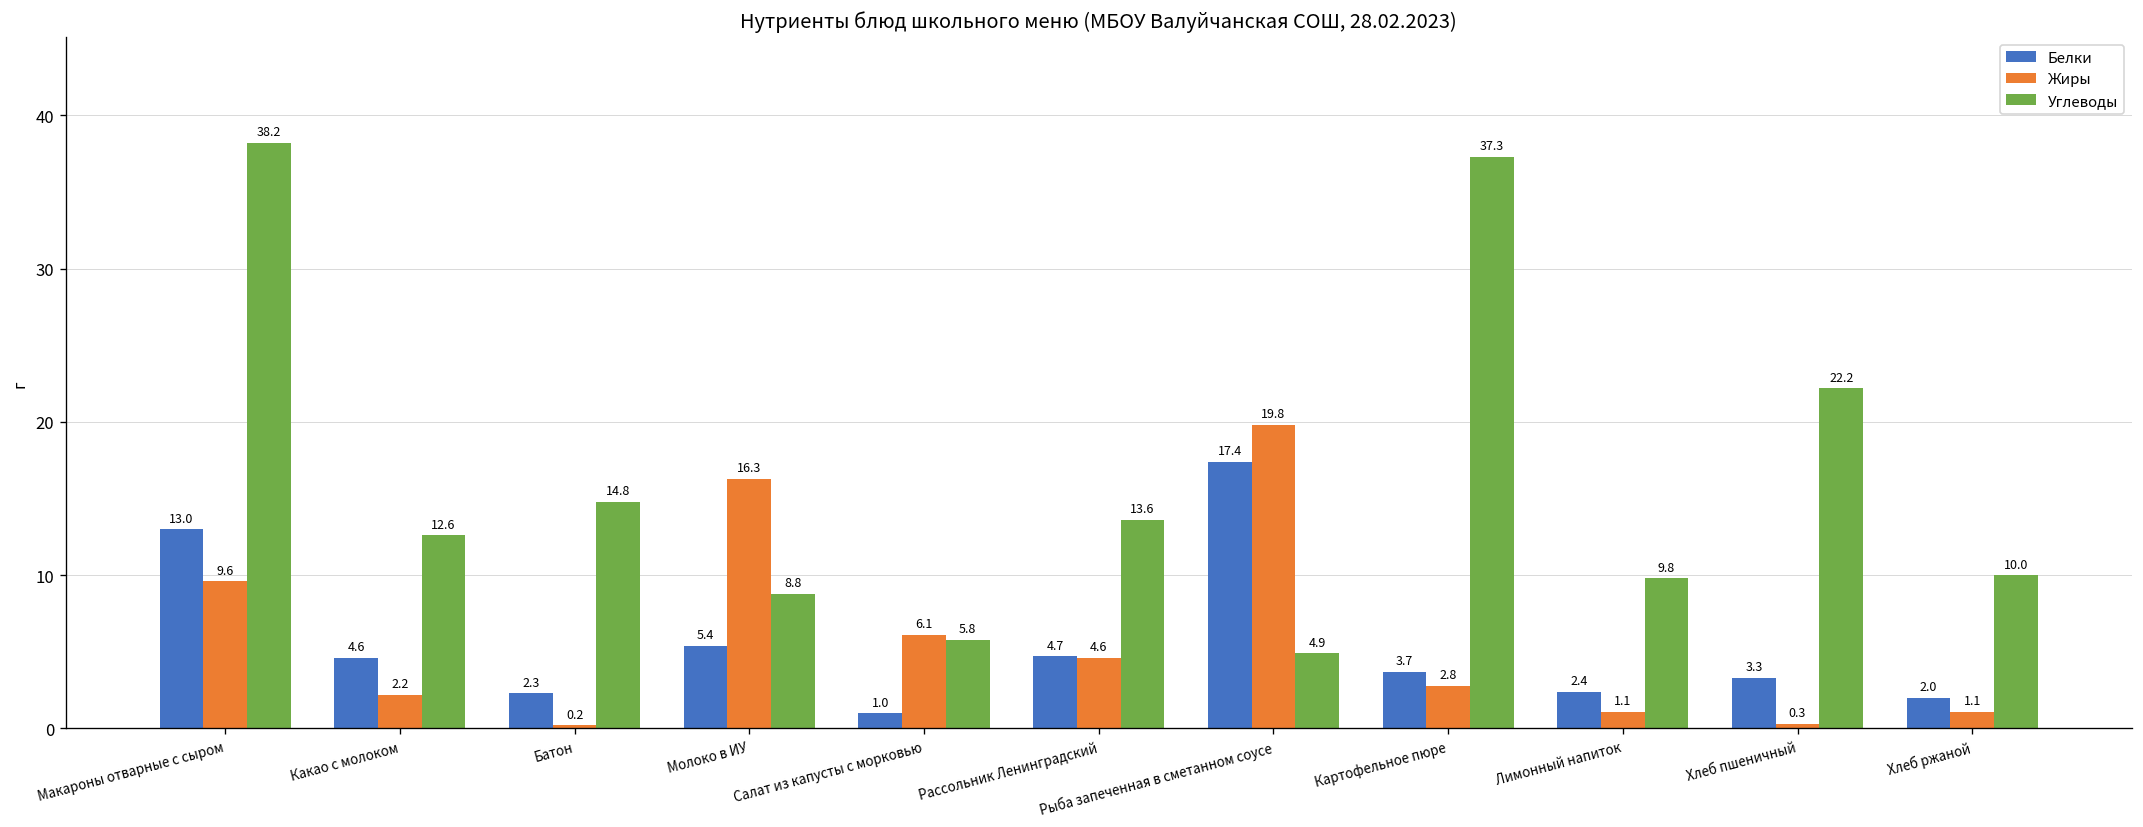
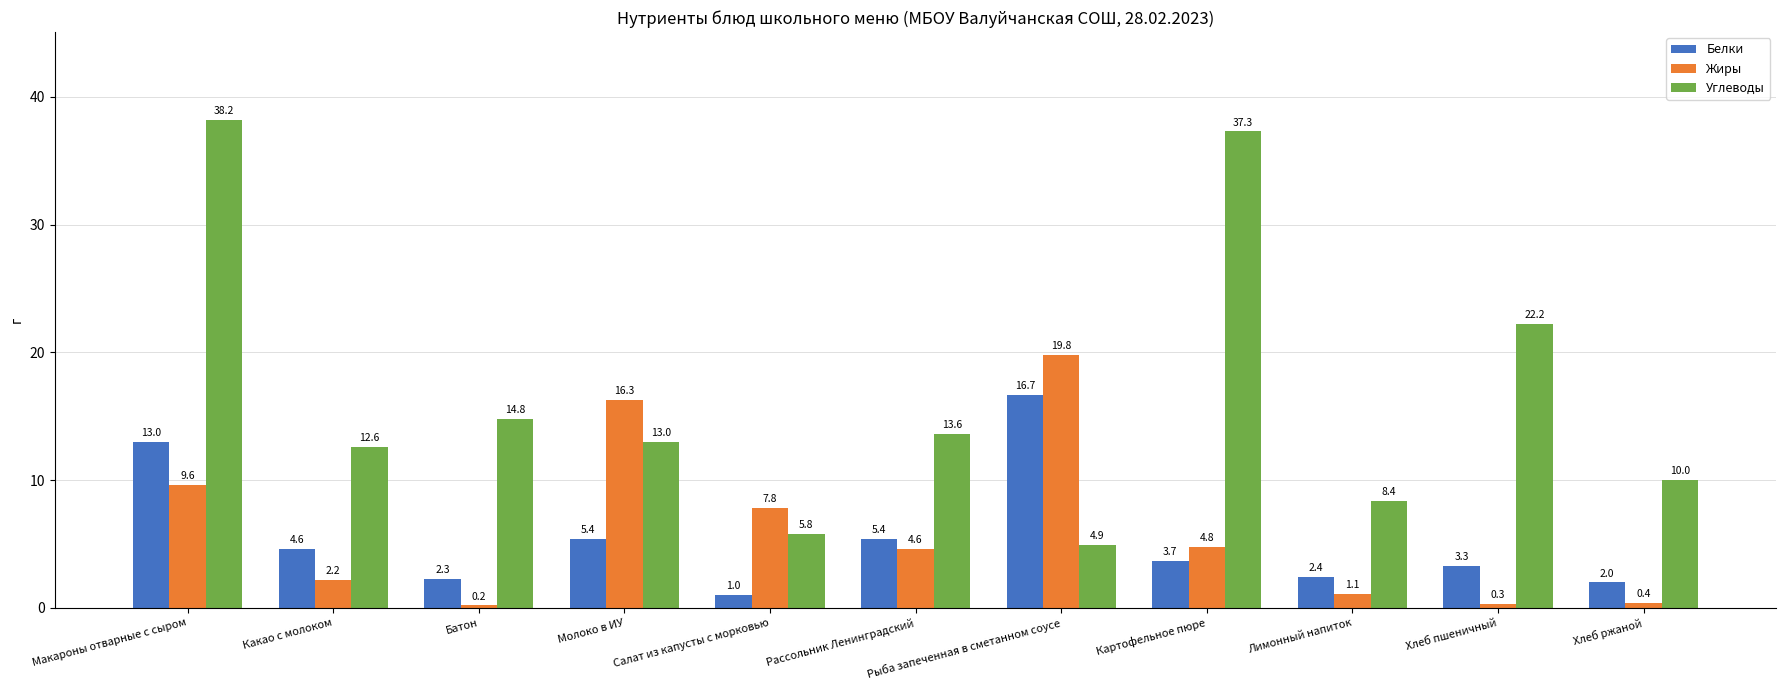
Углеводы, Молоко в ИУ: 8.8 -> 13.0
Жиры, Салат из капусты с морковью: 6.1 -> 7.8
Белки, Рассольник Ленинградский: 4.7 -> 5.4
Белки, Рыба запеченная в сметанном соусе: 17.4 -> 16.7
Жиры, Картофельное пюре: 2.8 -> 4.8
Углеводы, Лимонный напиток: 9.8 -> 8.4
Жиры, Хлеб ржаной: 1.1 -> 0.4
